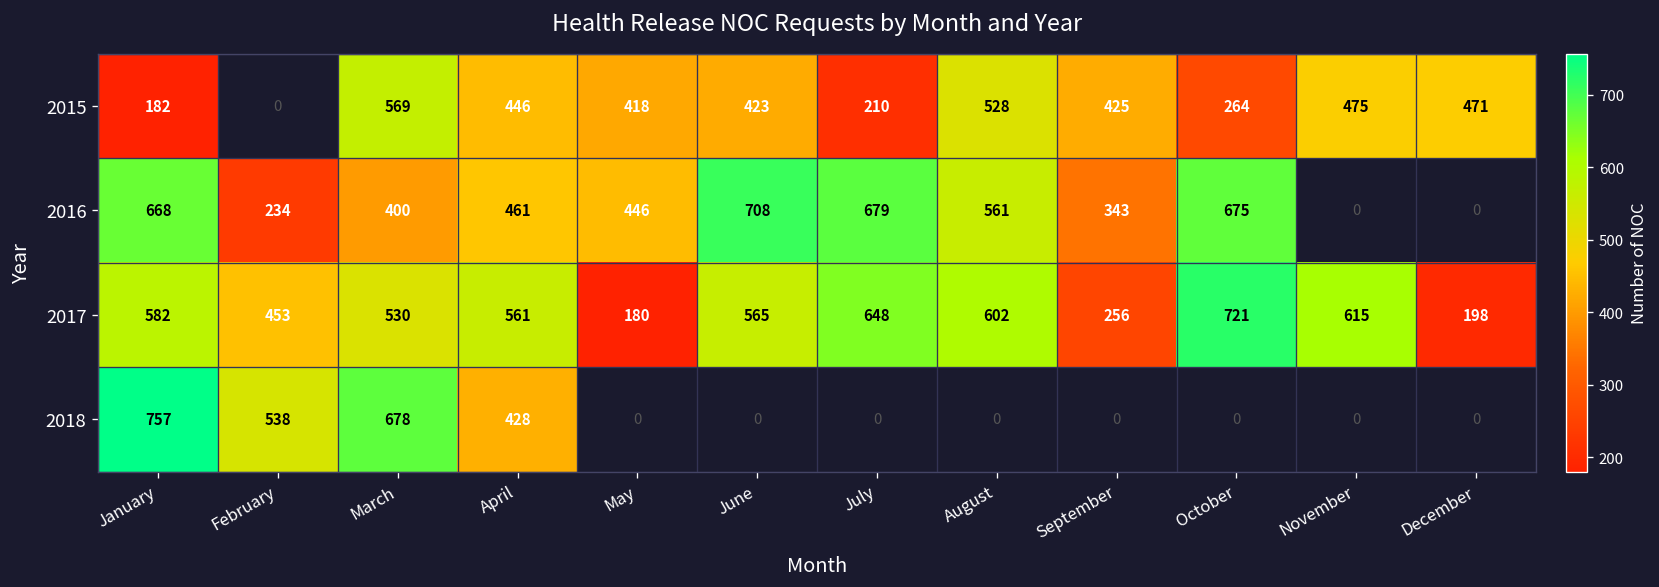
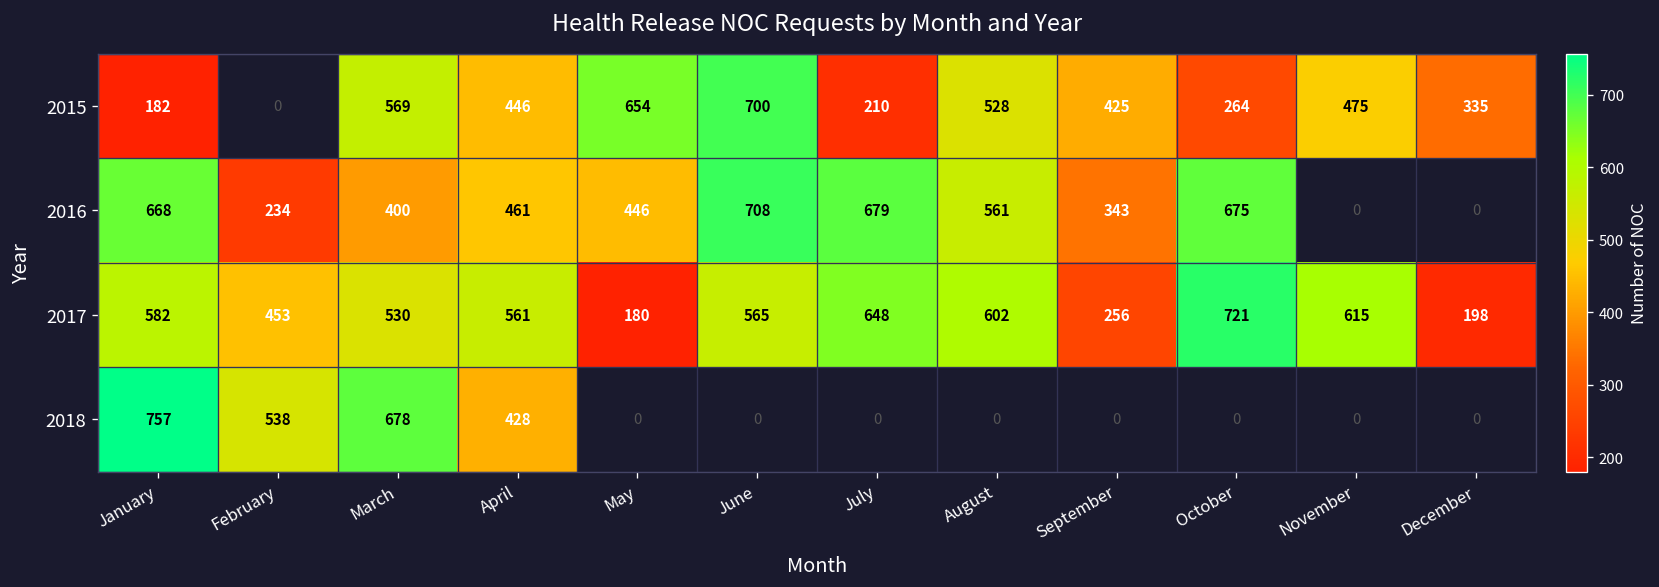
2015, May: 418 -> 654
2015, June: 423 -> 700
2015, December: 471 -> 335
